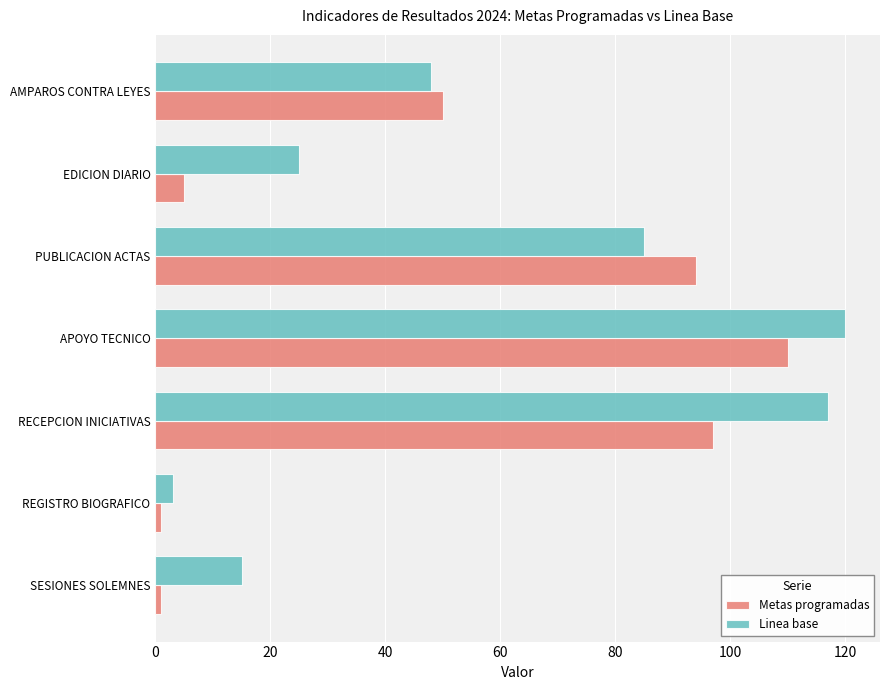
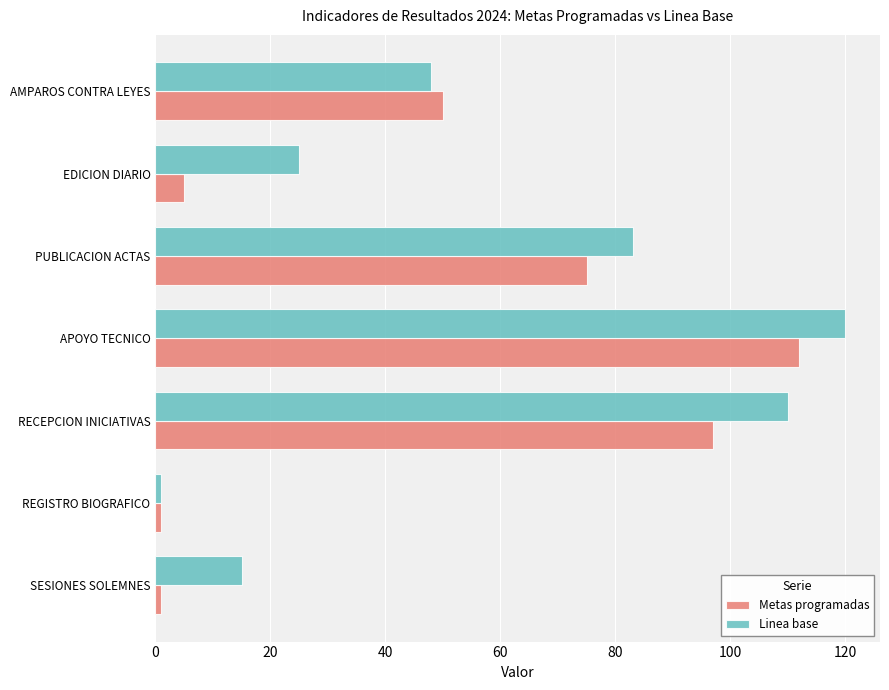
Linea base, PUBLICACION ACTAS: 85 -> 83
Metas programadas, PUBLICACION ACTAS: 94 -> 75
Metas programadas, APOYO TECNICO: 110 -> 112
Linea base, RECEPCION INICIATIVAS: 117 -> 110
Linea base, REGISTRO BIOGRAFICO: 3 -> 1
